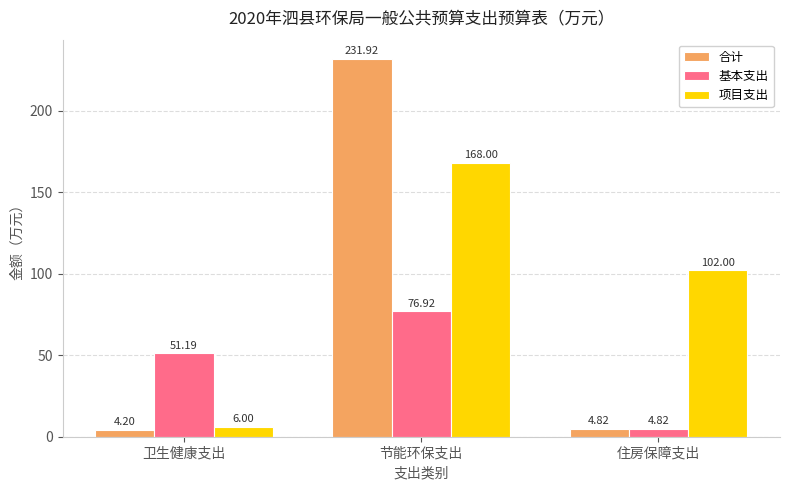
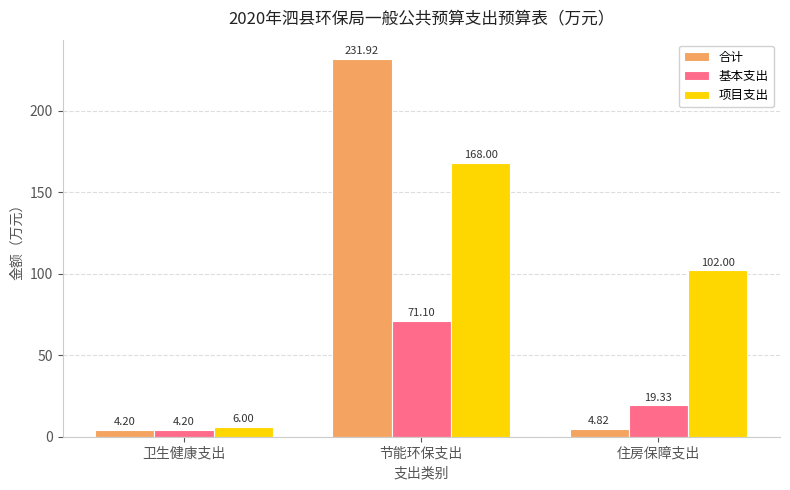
基本支出, 卫生健康支出: 51.19 -> 4.20
基本支出, 节能环保支出: 76.92 -> 71.10
基本支出, 住房保障支出: 4.82 -> 19.33
